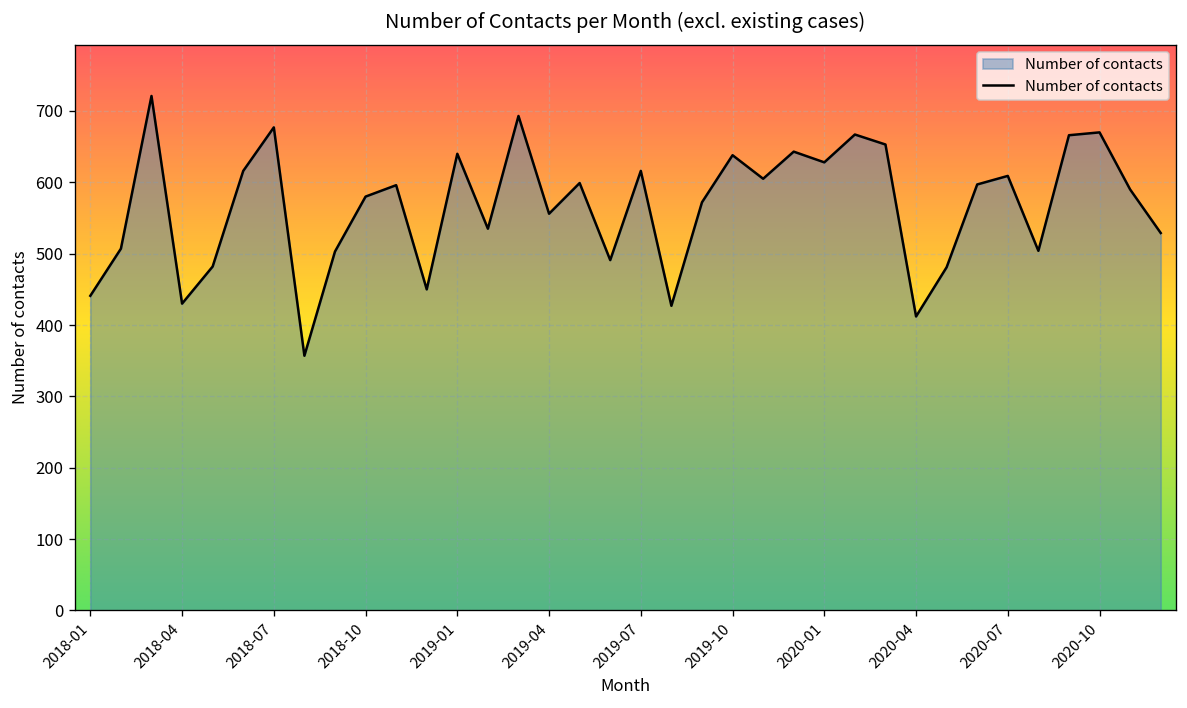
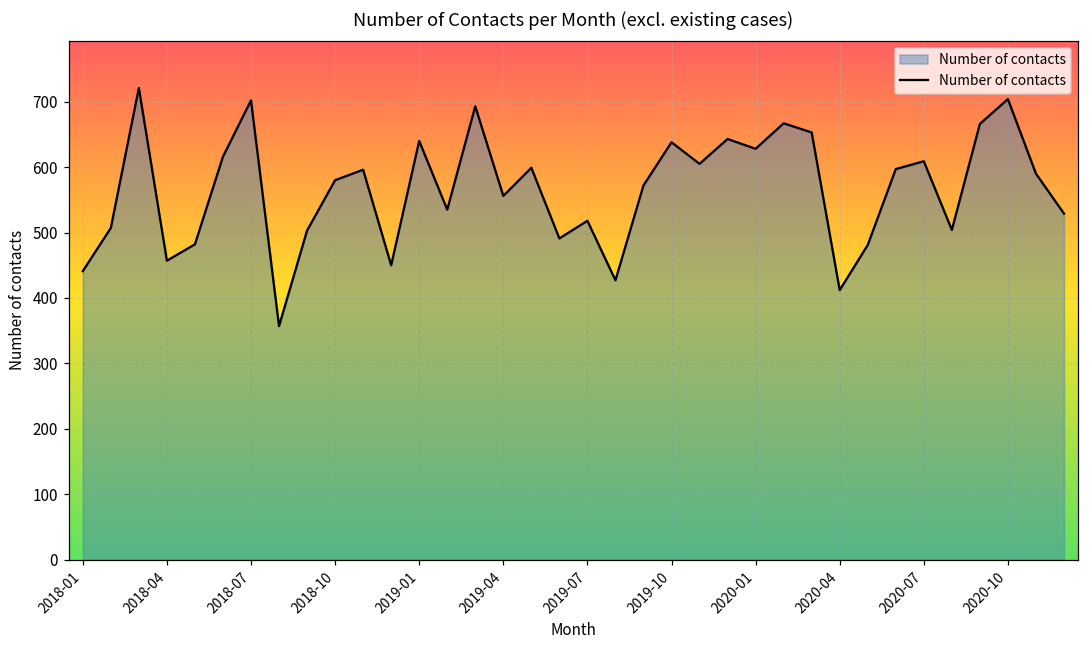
2018-04: 430 -> 460
2018-07: 680 -> 700
2019-07: 620 -> 520
2020-10: 670 -> 700
